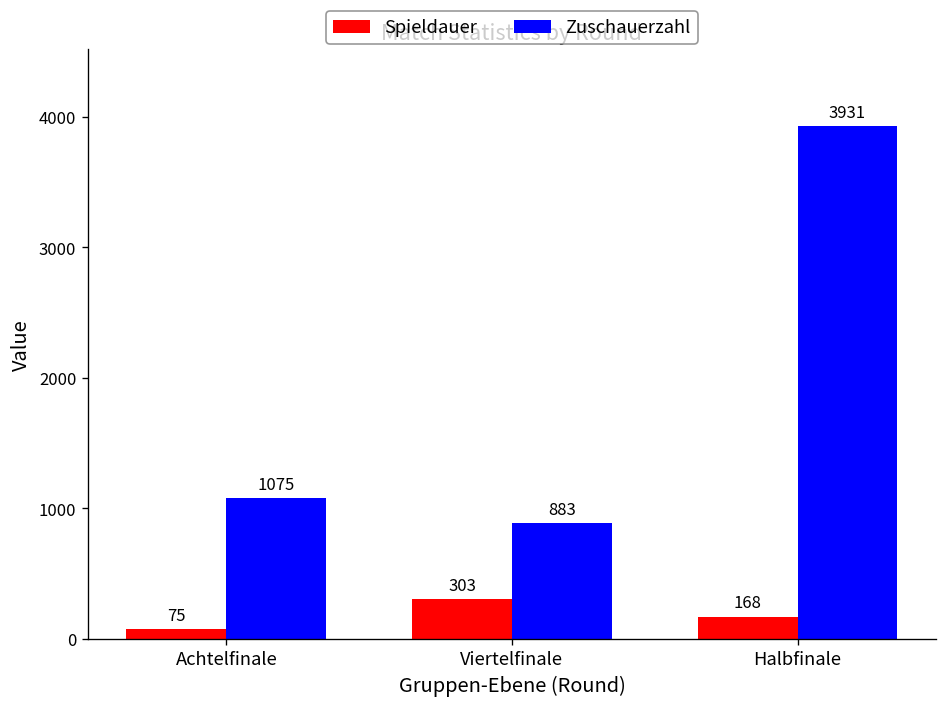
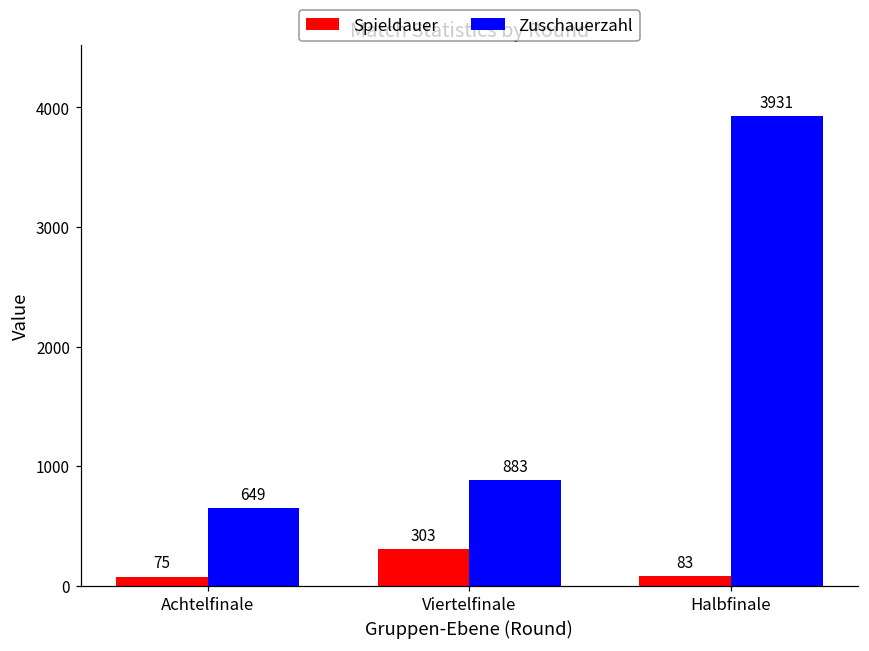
Zuschauerzahl, Achtelfinale: 1075 -> 649
Spieldauer, Halbfinale: 168 -> 83
